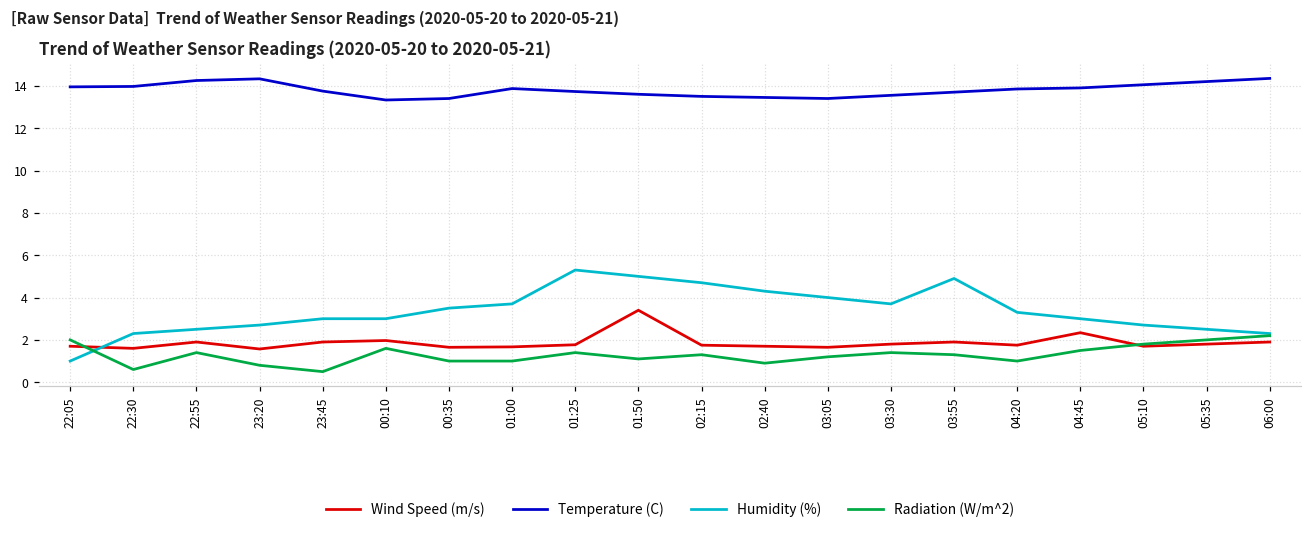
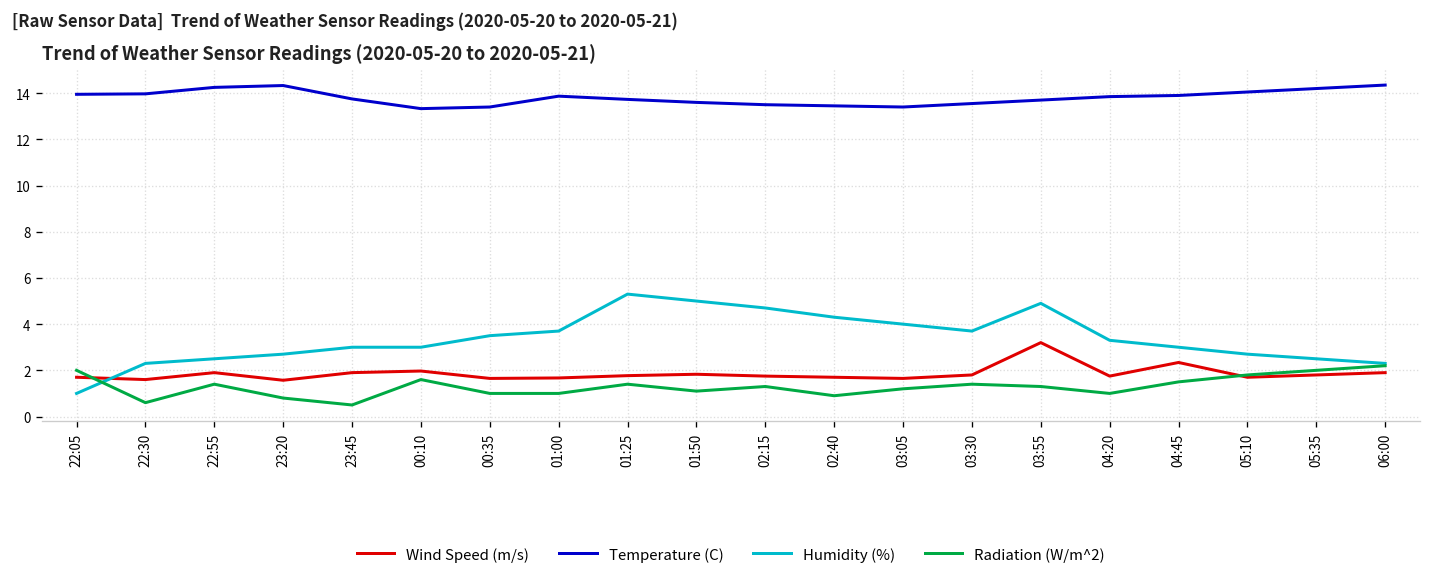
Wind Speed (m/s), 01:50: 3.4 -> 1.8
Wind Speed (m/s), 03:55: 1.9 -> 3.2
